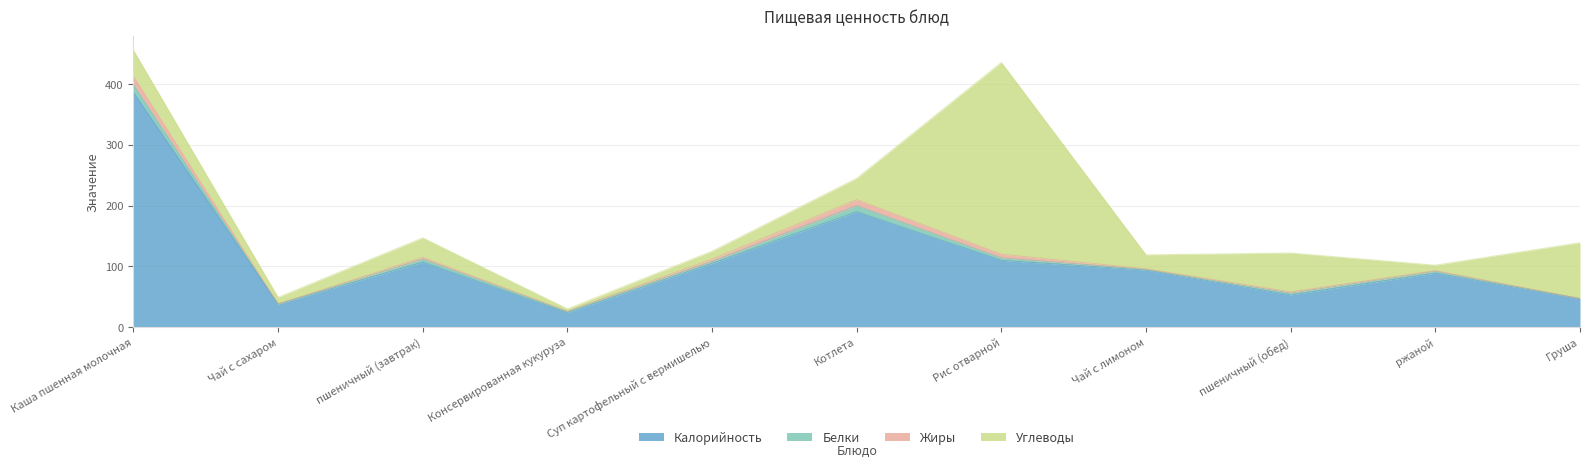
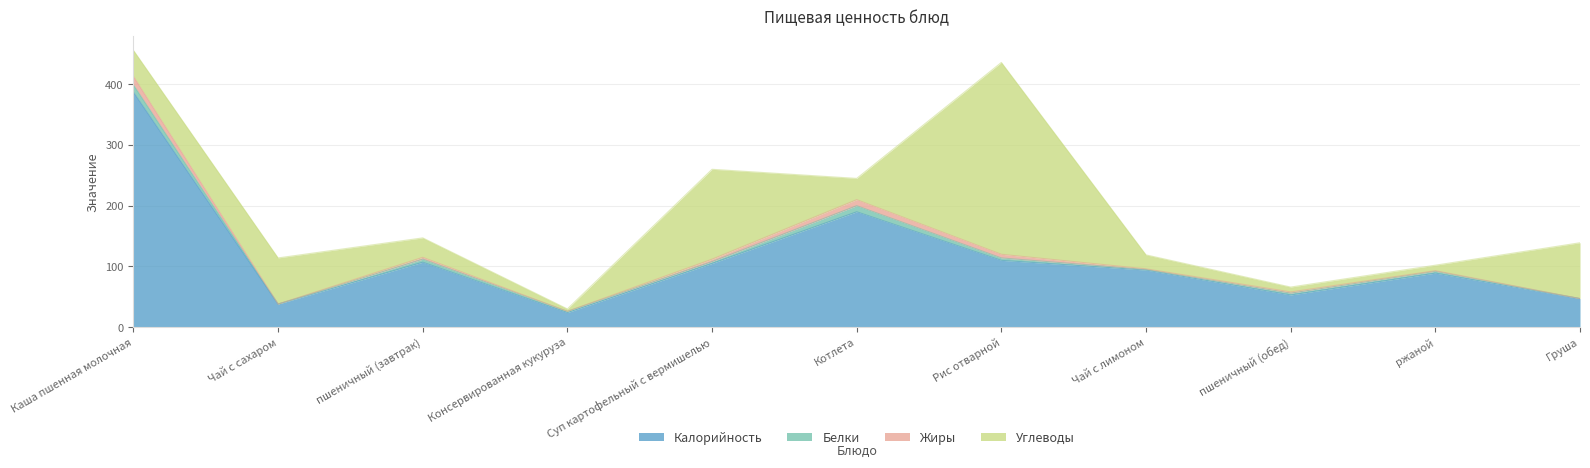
Углеводы, Чай с сахаром: 10 -> 80
Углеводы, Суп картофельный с вермишелью: 10 -> 150
Углеводы, пшеничный (обед): 60 -> 10
